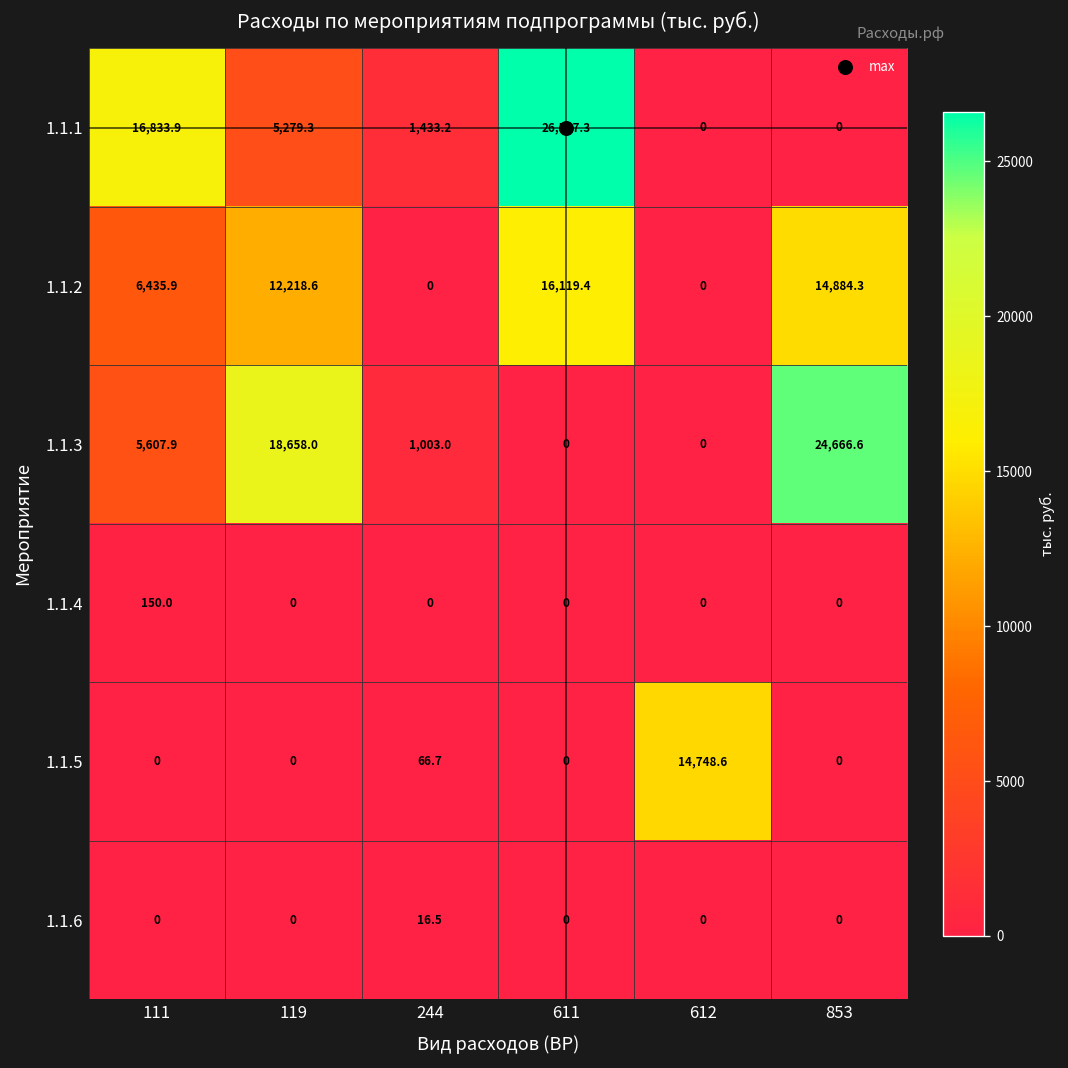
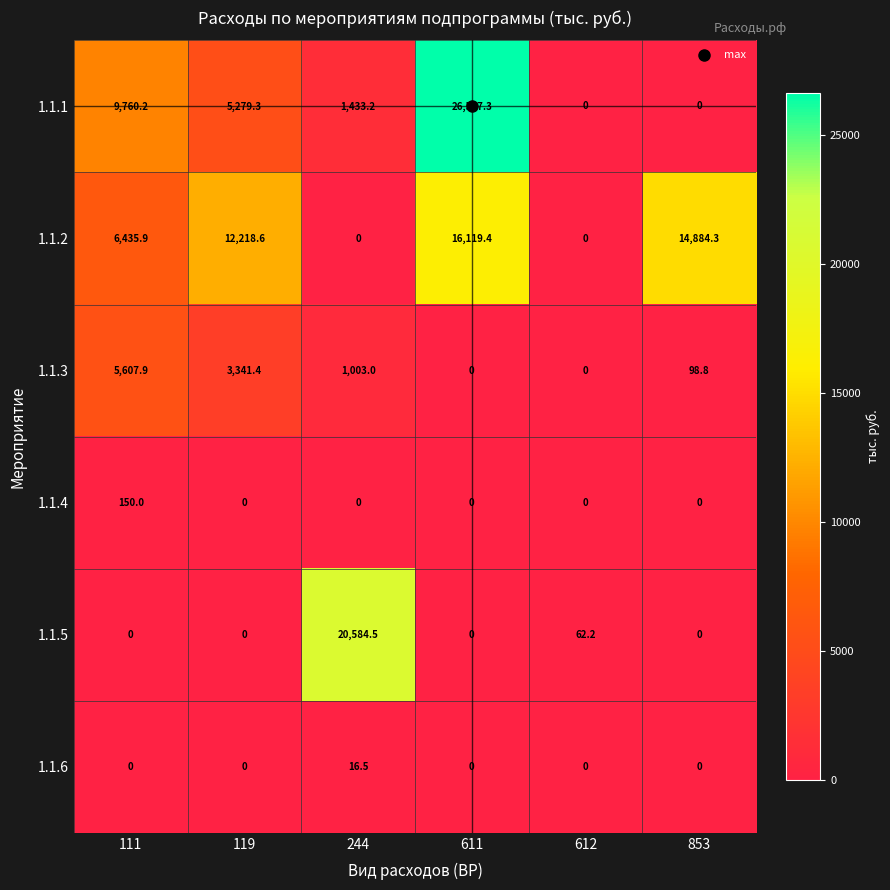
1.1.1, 111: 16,833.9 -> 9,760.2
1.1.3, 119: 18,658.0 -> 3,341.4
1.1.3, 853: 24,666.6 -> 98.8
1.1.5, 244: 66.7 -> 20,584.5
1.1.5, 612: 14,748.6 -> 62.2
